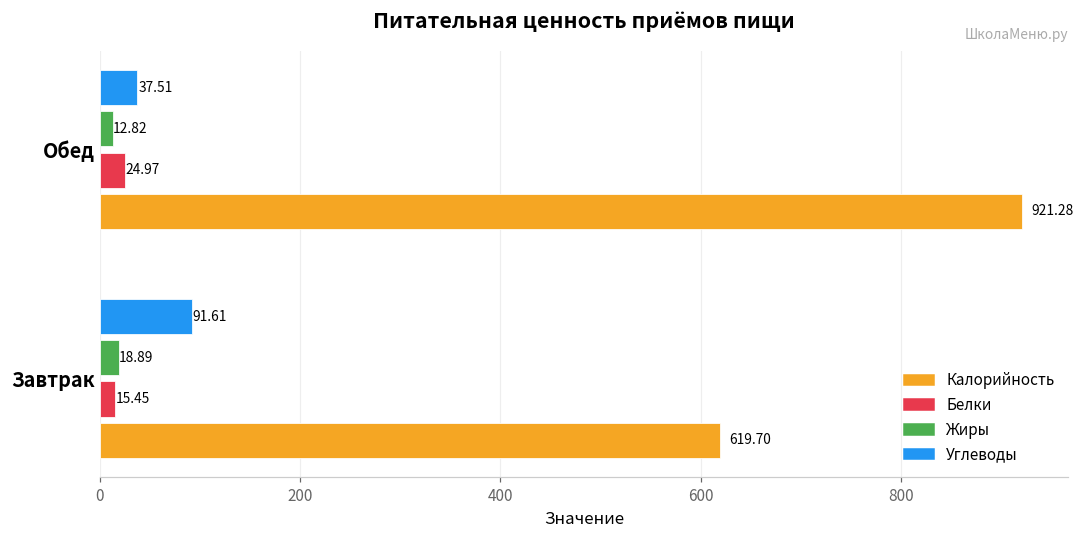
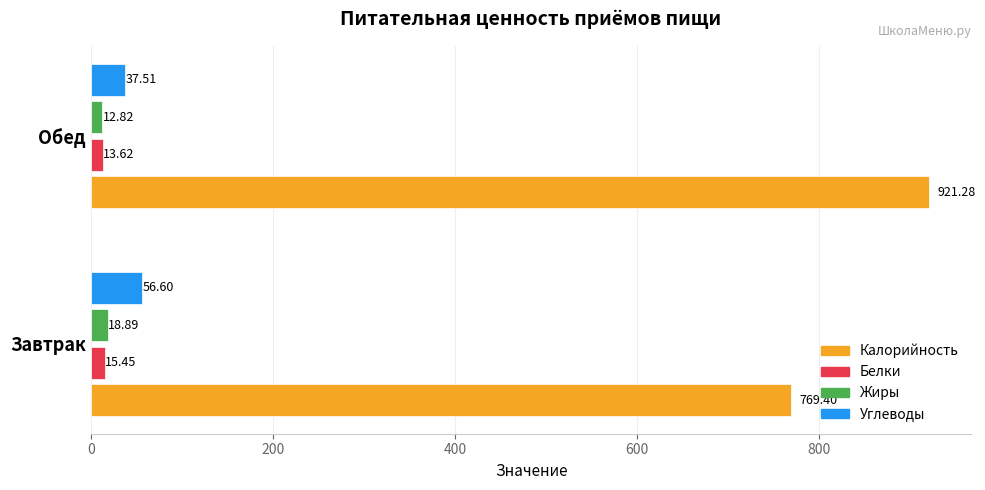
Белки, Обед: 24.97 -> 13.62
Углеводы, Завтрак: 91.61 -> 56.60
Калорийность, Завтрак: 619.70 -> 769.40
